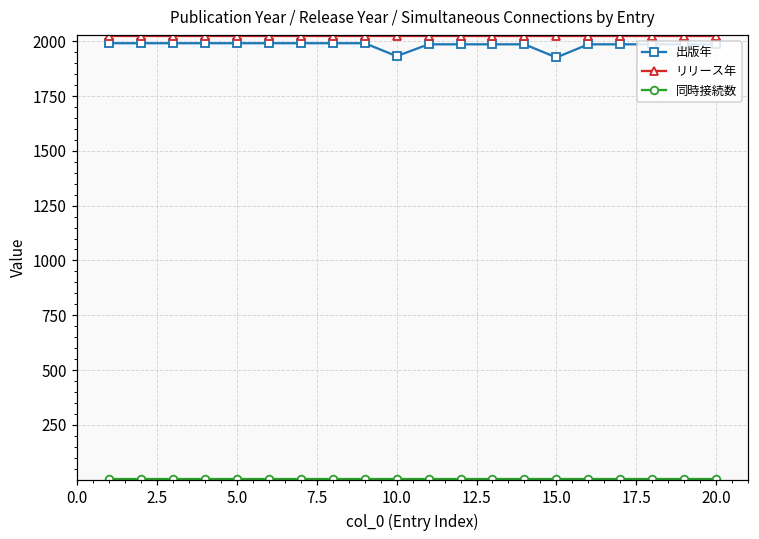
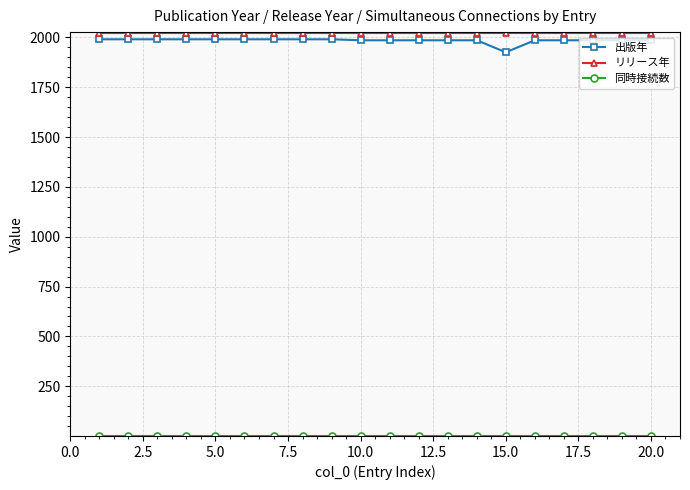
出版年, 10.0: 1930 -> 1990
